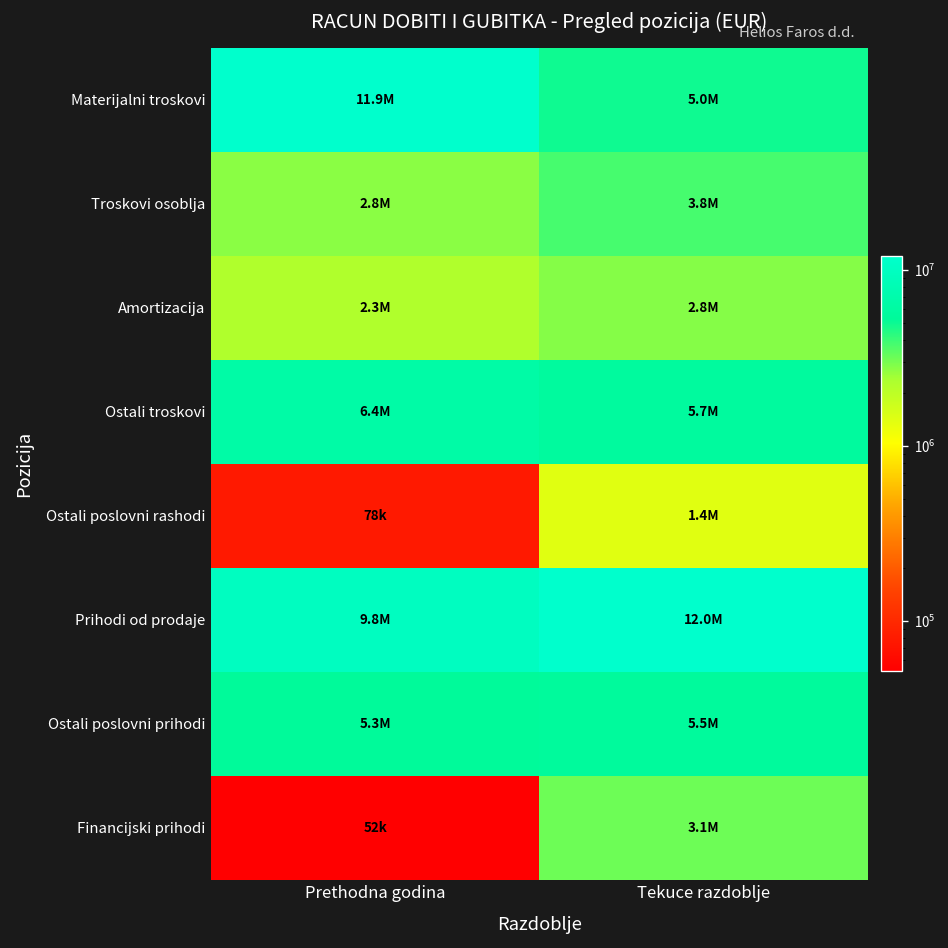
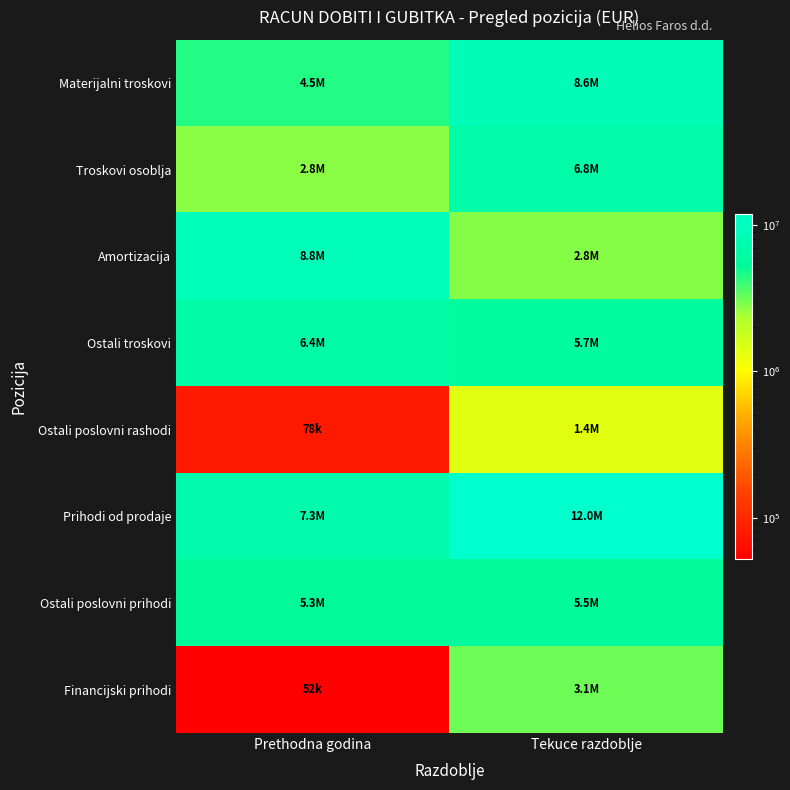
Materijalni troskovi, Prethodna godina: 11.9M -> 4.5M
Materijalni troskovi, Tekuce razdoblje: 5.0M -> 8.6M
Troskovi osoblja, Tekuce razdoblje: 3.8M -> 6.8M
Amortizacija, Prethodna godina: 2.3M -> 8.8M
Prihodi od prodaje, Prethodna godina: 9.8M -> 7.3M
